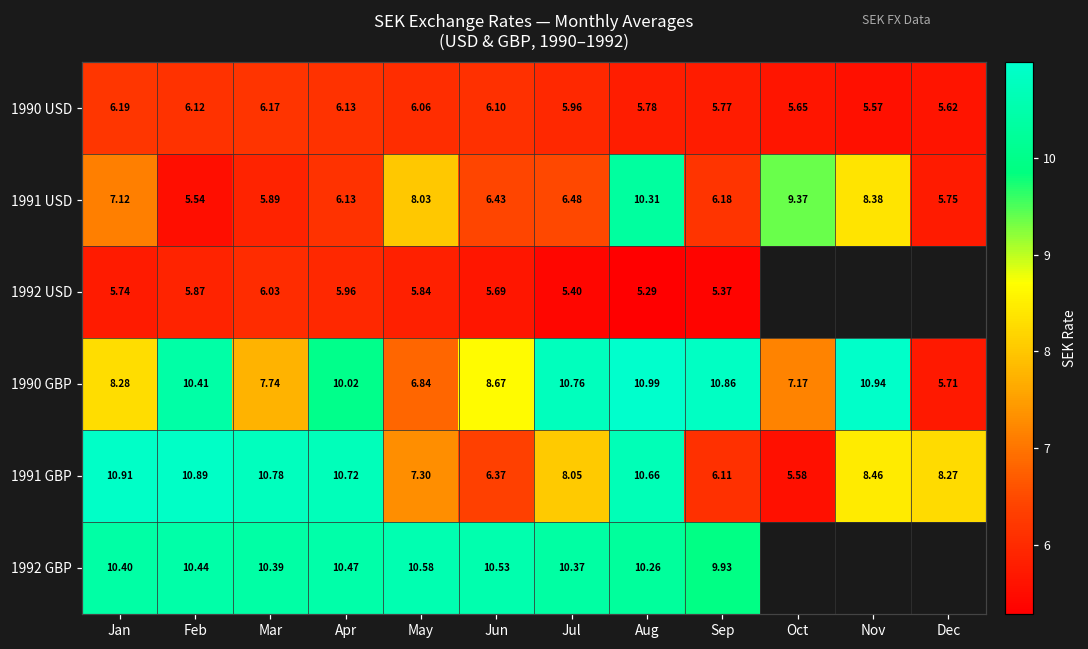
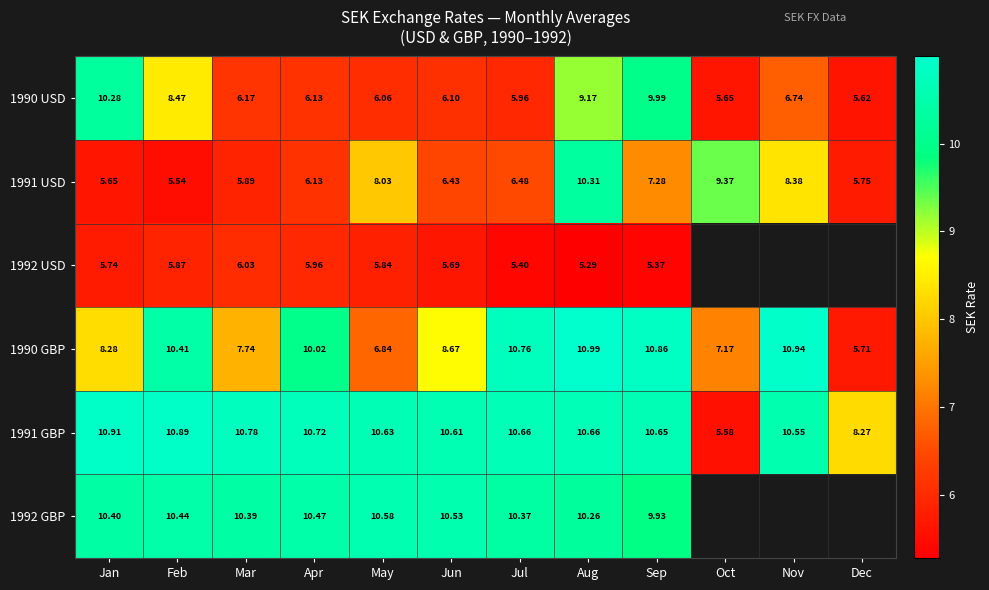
1990 USD, Jan: 6.19 -> 10.28
1990 USD, Feb: 6.12 -> 8.47
1990 USD, Aug: 5.78 -> 9.17
1990 USD, Sep: 5.77 -> 9.99
1990 USD, Nov: 5.57 -> 6.74
1991 USD, Jan: 7.12 -> 5.65
1991 USD, Sep: 6.18 -> 7.28
1991 GBP, May: 7.30 -> 10.63
1991 GBP, Jun: 6.37 -> 10.61
1991 GBP, Jul: 8.05 -> 10.66
1991 GBP, Sep: 6.11 -> 10.65
1991 GBP, Nov: 8.46 -> 10.55
